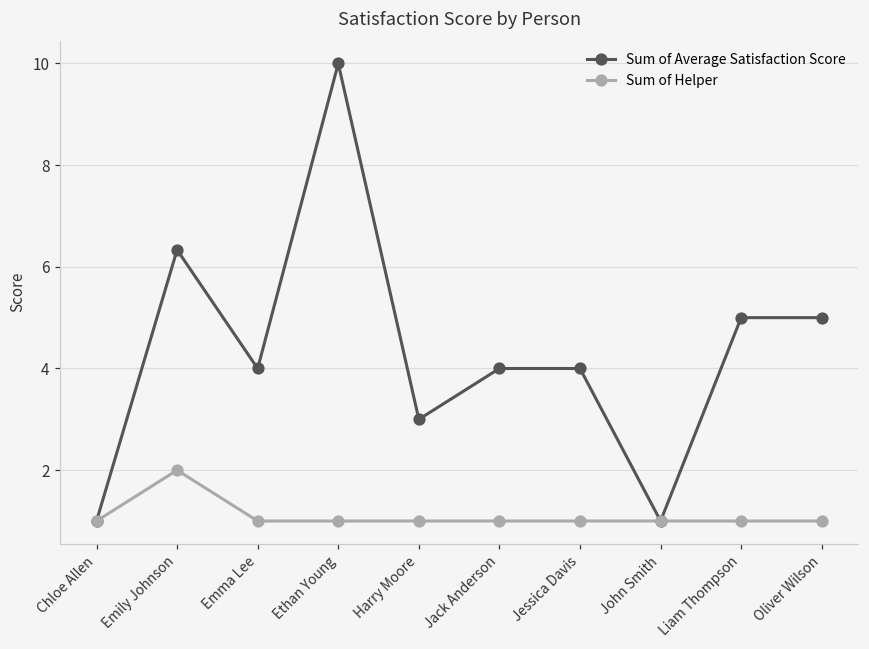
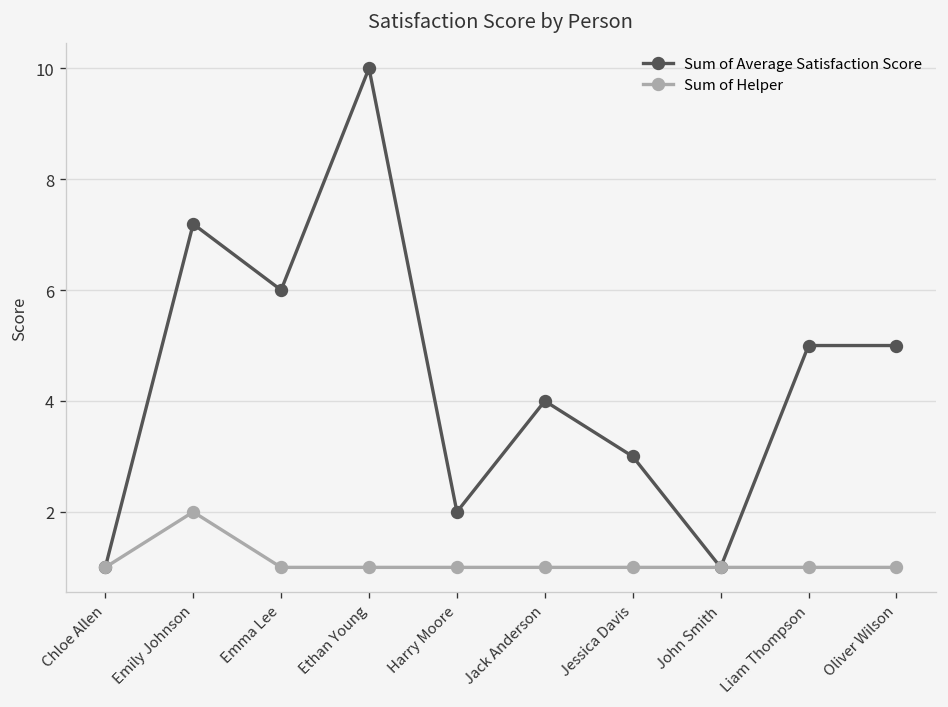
Sum of Average Satisfaction Score, Emily Johnson: 6.3 -> 7.2
Sum of Average Satisfaction Score, Emma Lee: 4 -> 6
Sum of Average Satisfaction Score, Harry Moore: 3 -> 2
Sum of Average Satisfaction Score, Jessica Davis: 4 -> 3
